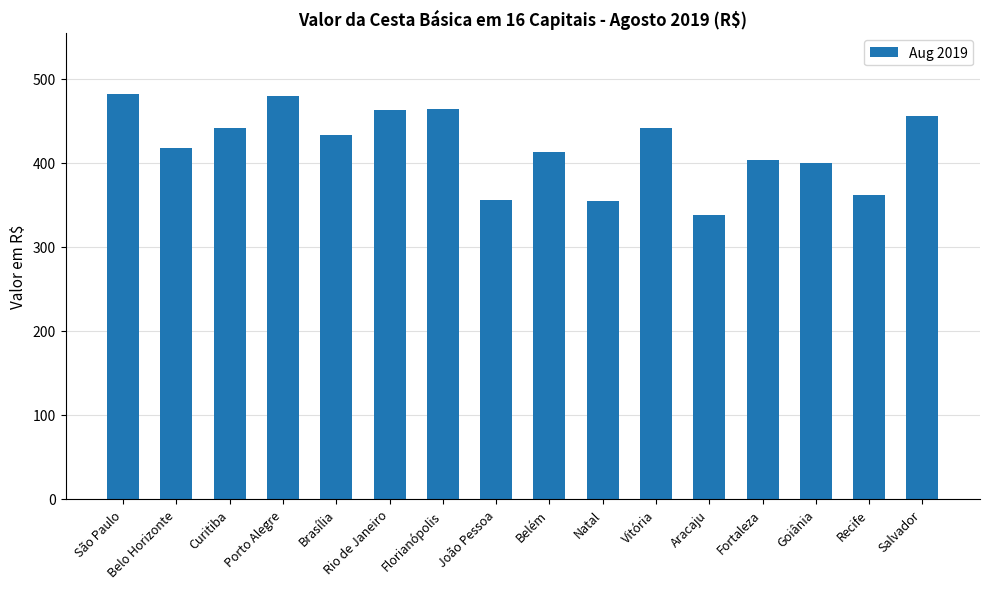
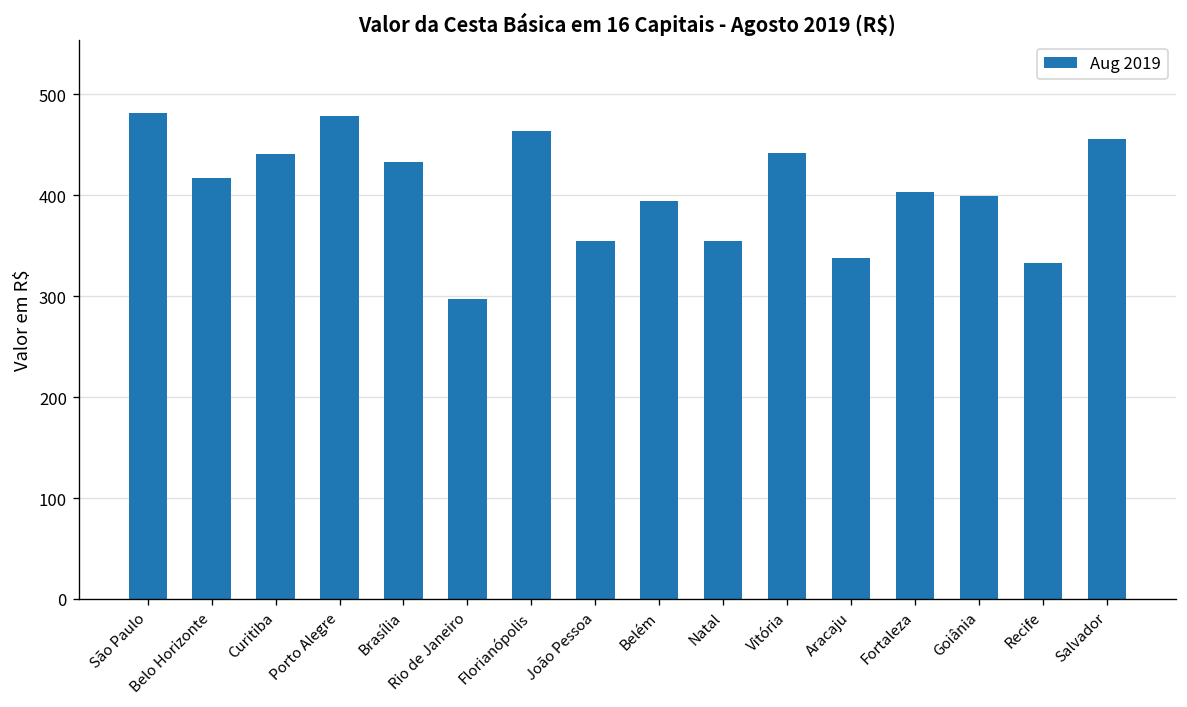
Rio de Janeiro: 460 -> 300
Belém: 410 -> 390
Recife: 360 -> 330
